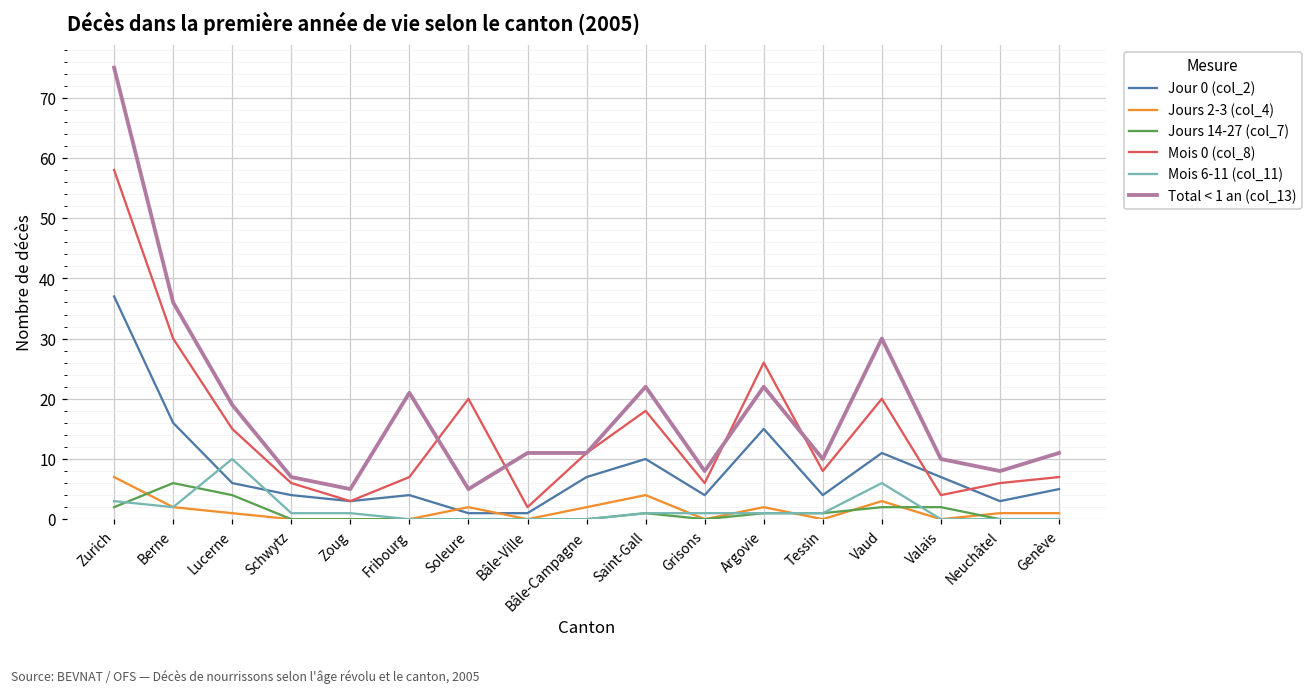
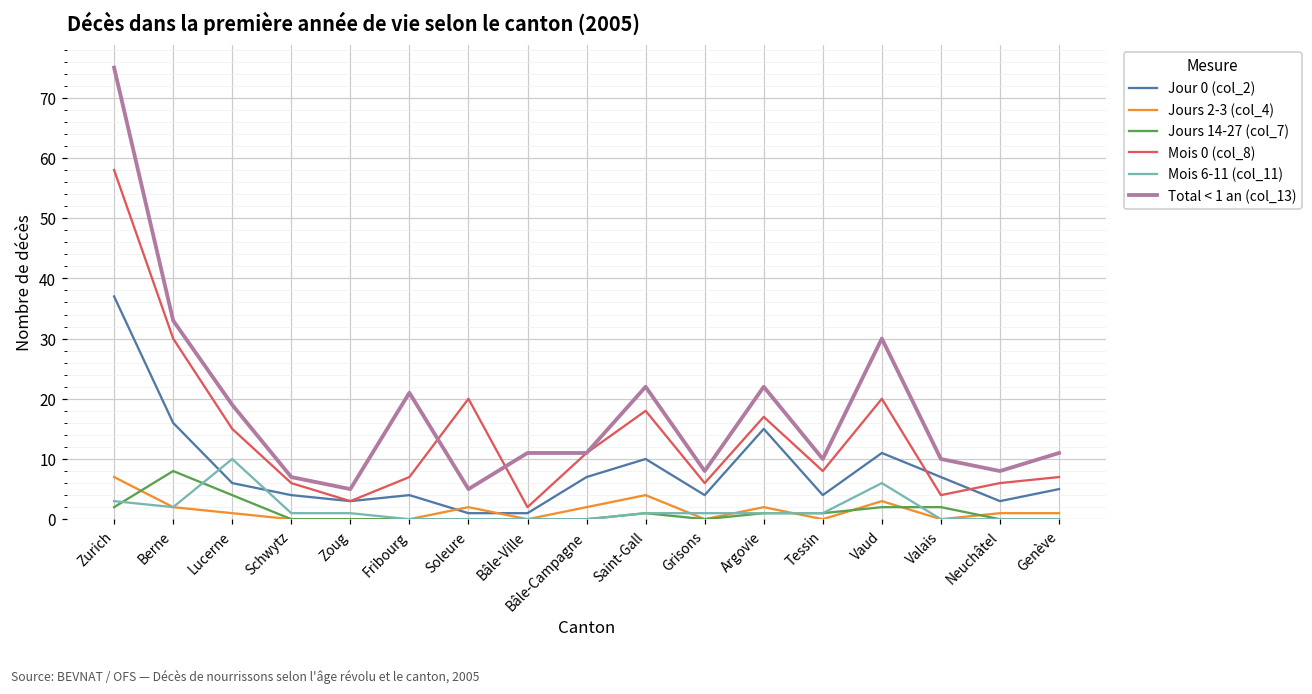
Jours 14-27 (col_7), Berne: 6 -> 8
Total < 1 an (col_13), Berne: 36 -> 33
Mois 0 (col_8), Argovie: 26 -> 17
